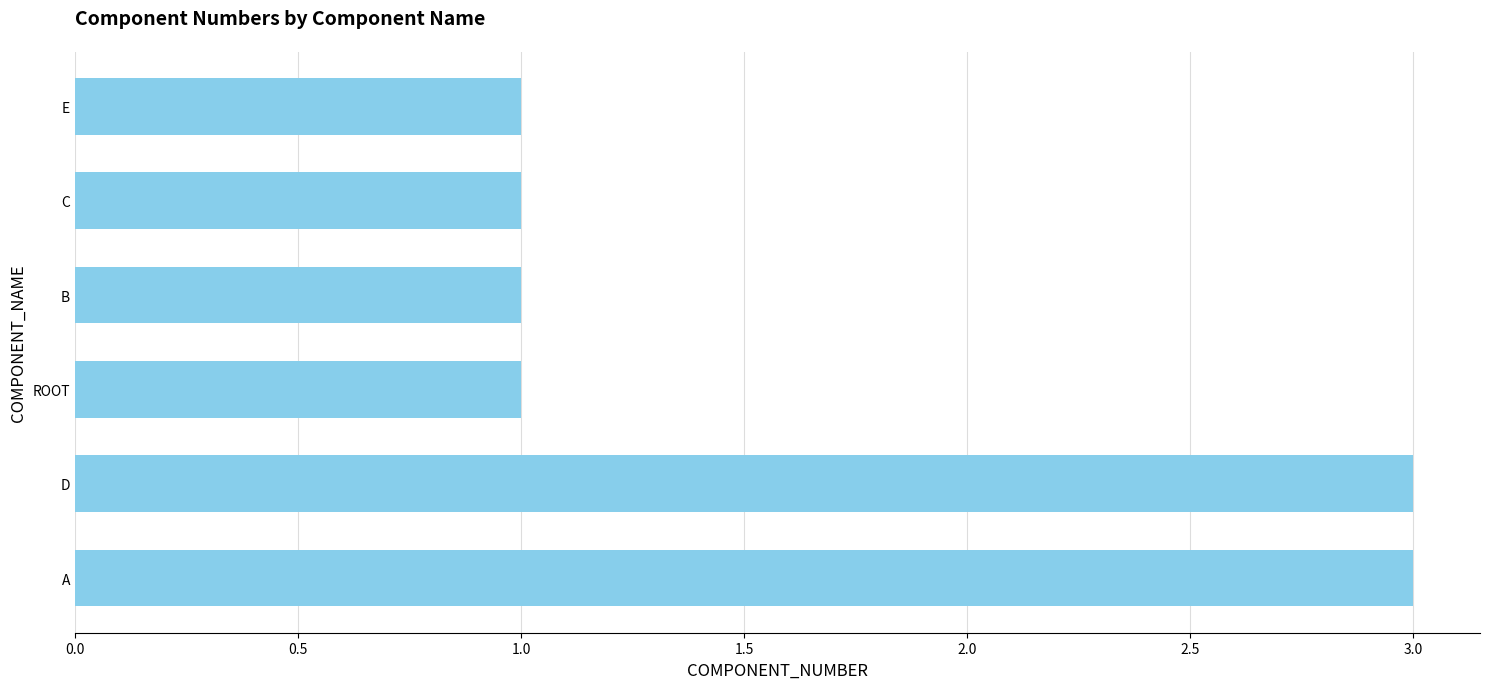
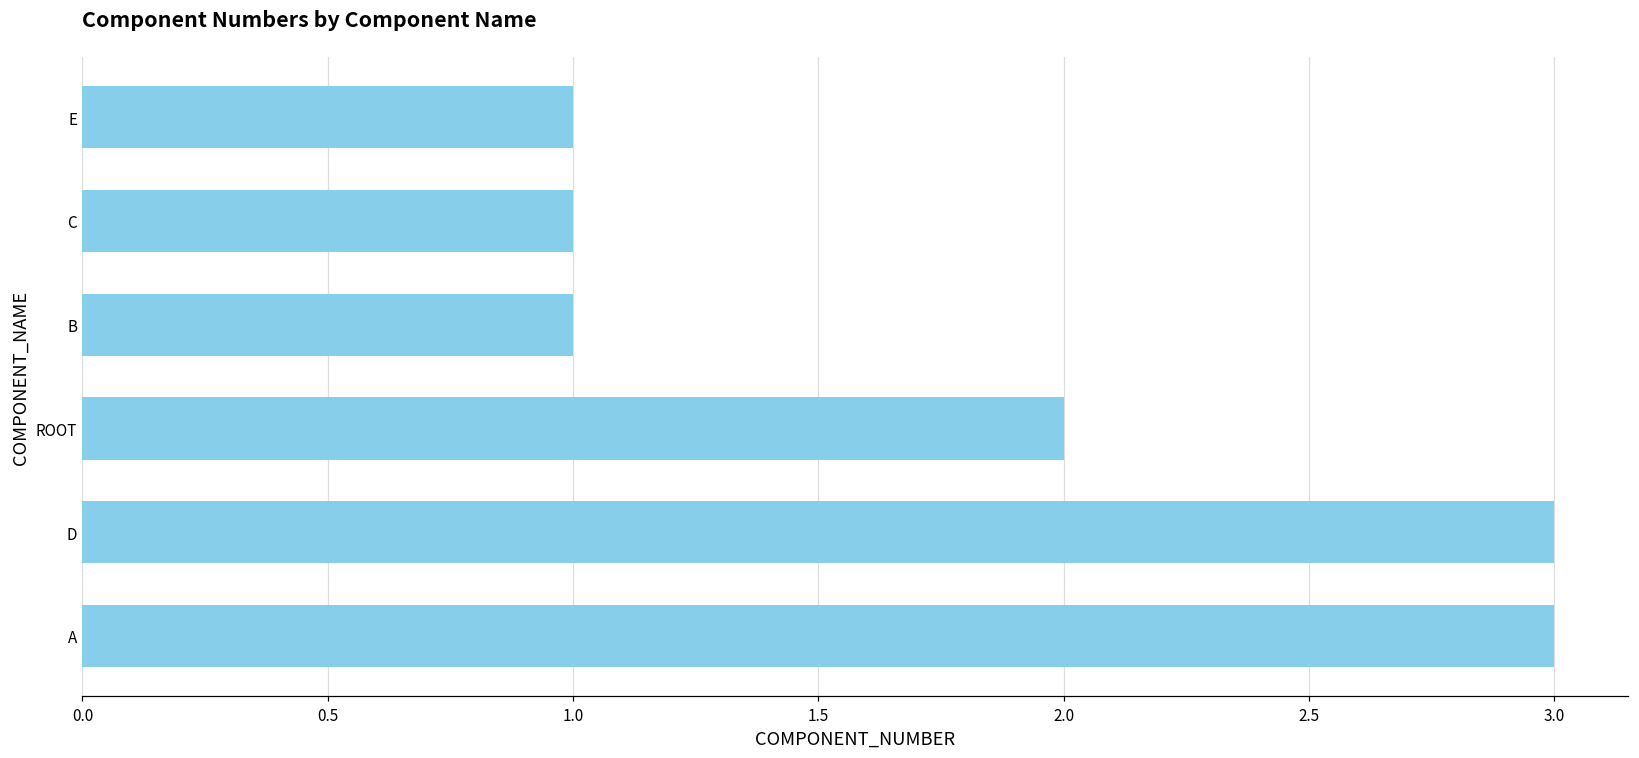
ROOT: 1 -> 2
